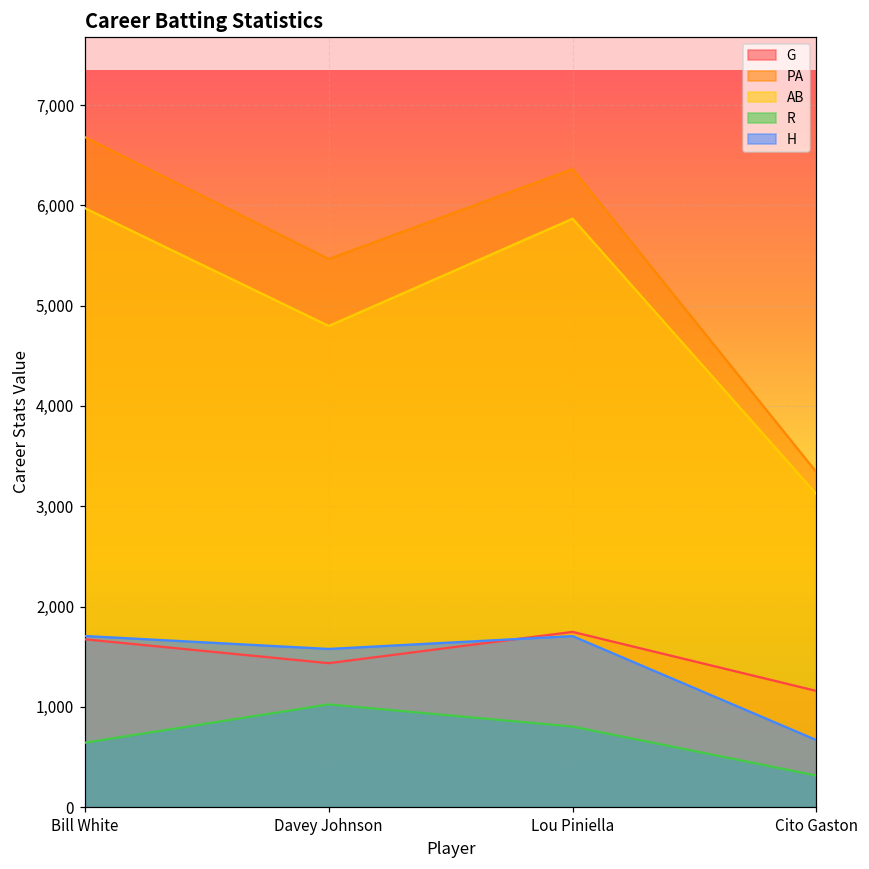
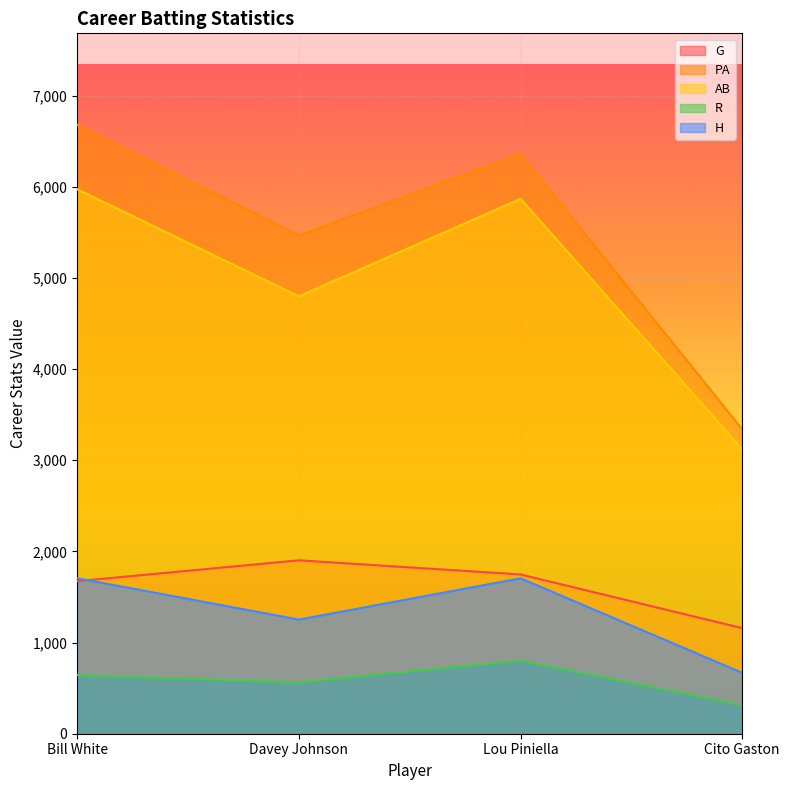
G, Davey Johnson: 1,400 -> 1,900
R, Davey Johnson: 1,000 -> 600
H, Davey Johnson: 1,600 -> 1,300
